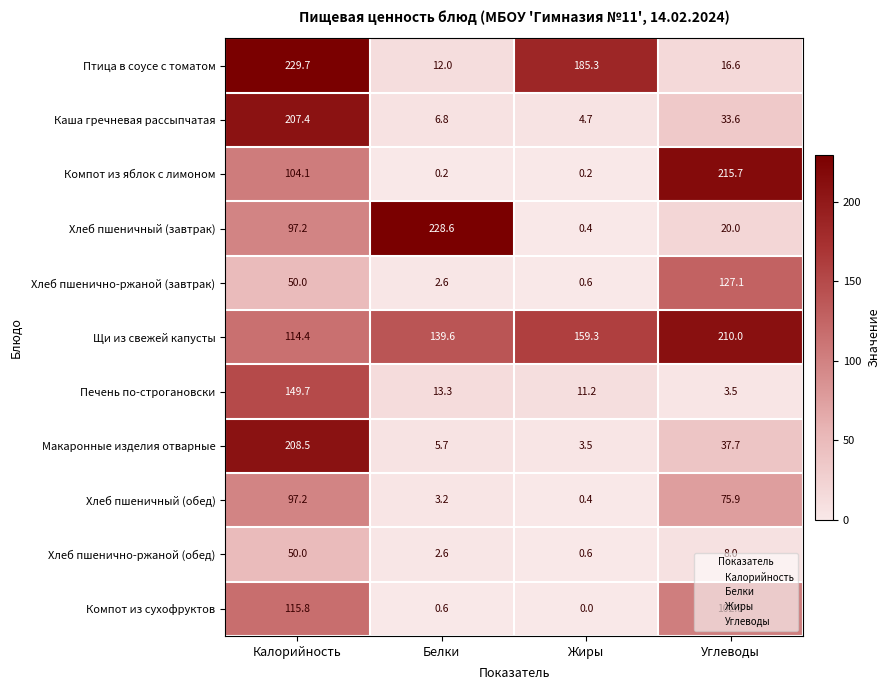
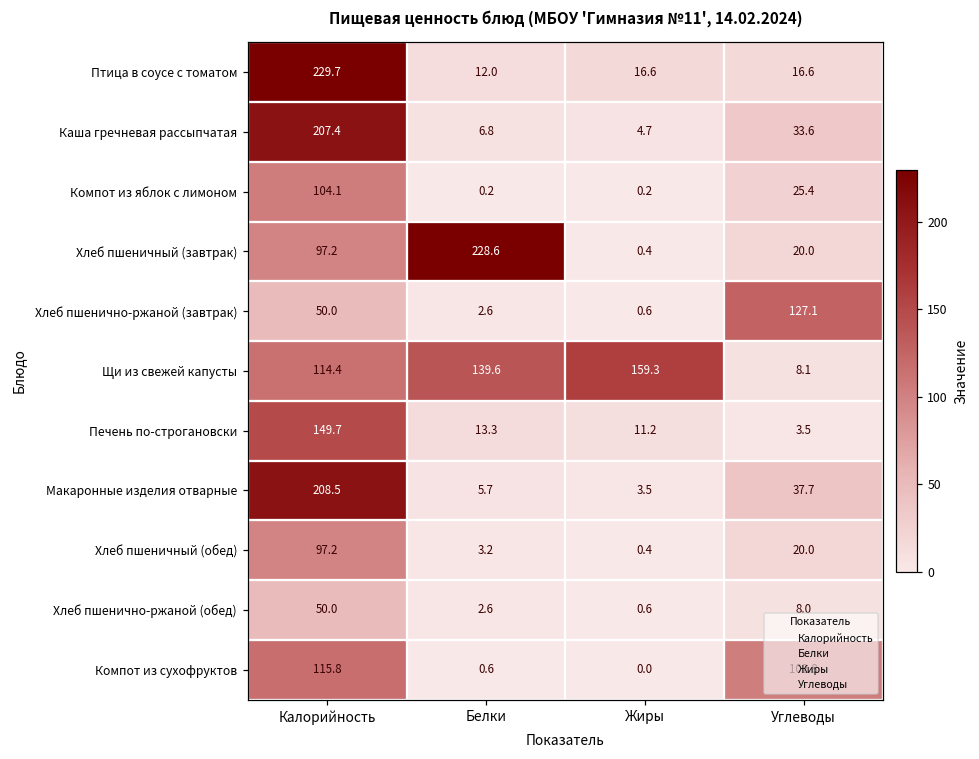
Птица в соусе с томатом, Жиры: 185.3 -> 16.6
Компот из яблок с лимоном, Углеводы: 215.7 -> 25.4
Щи из свежей капусты, Углеводы: 210.0 -> 8.1
Хлеб пшеничный (обед), Углеводы: 75.9 -> 20.0
